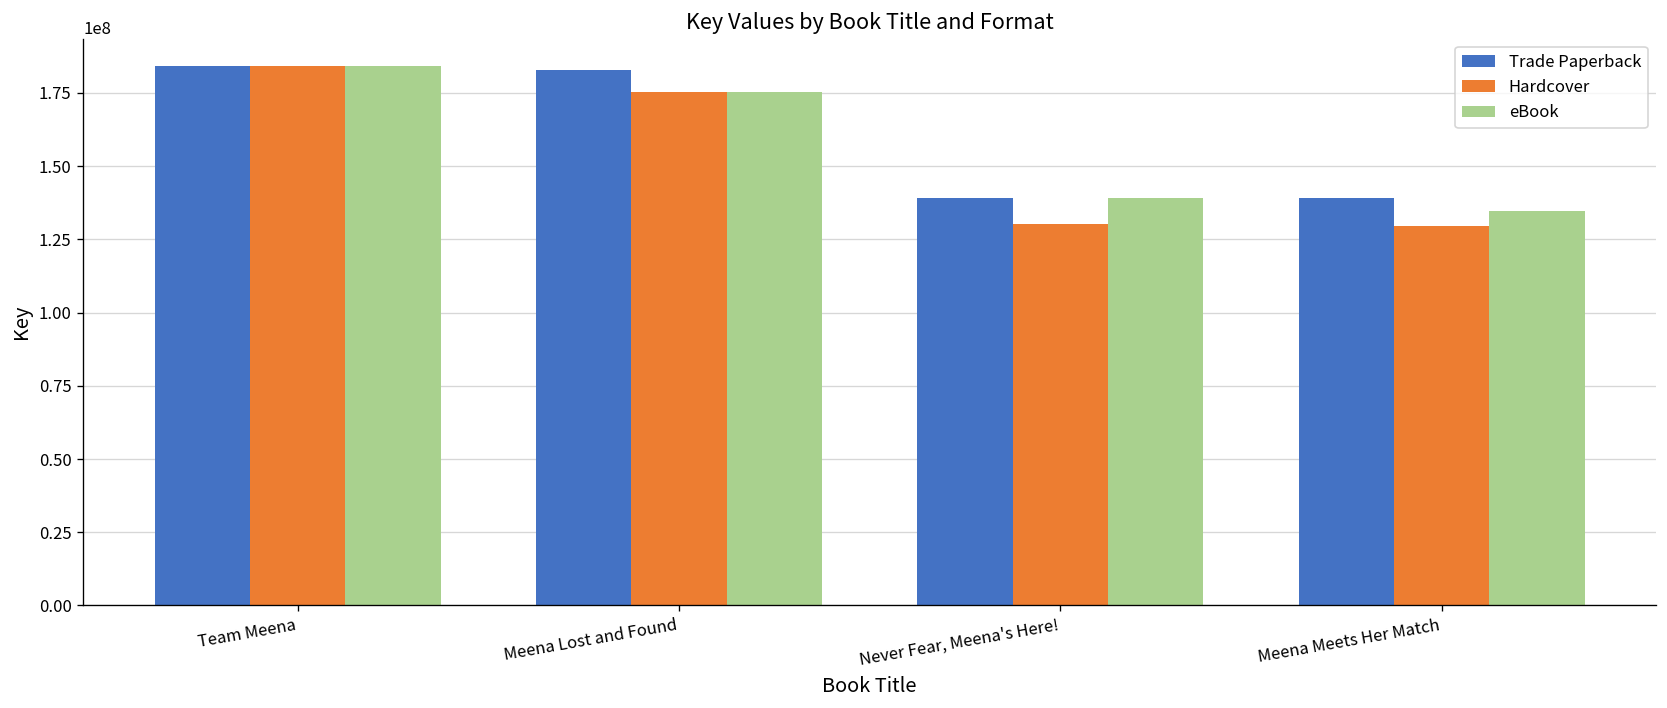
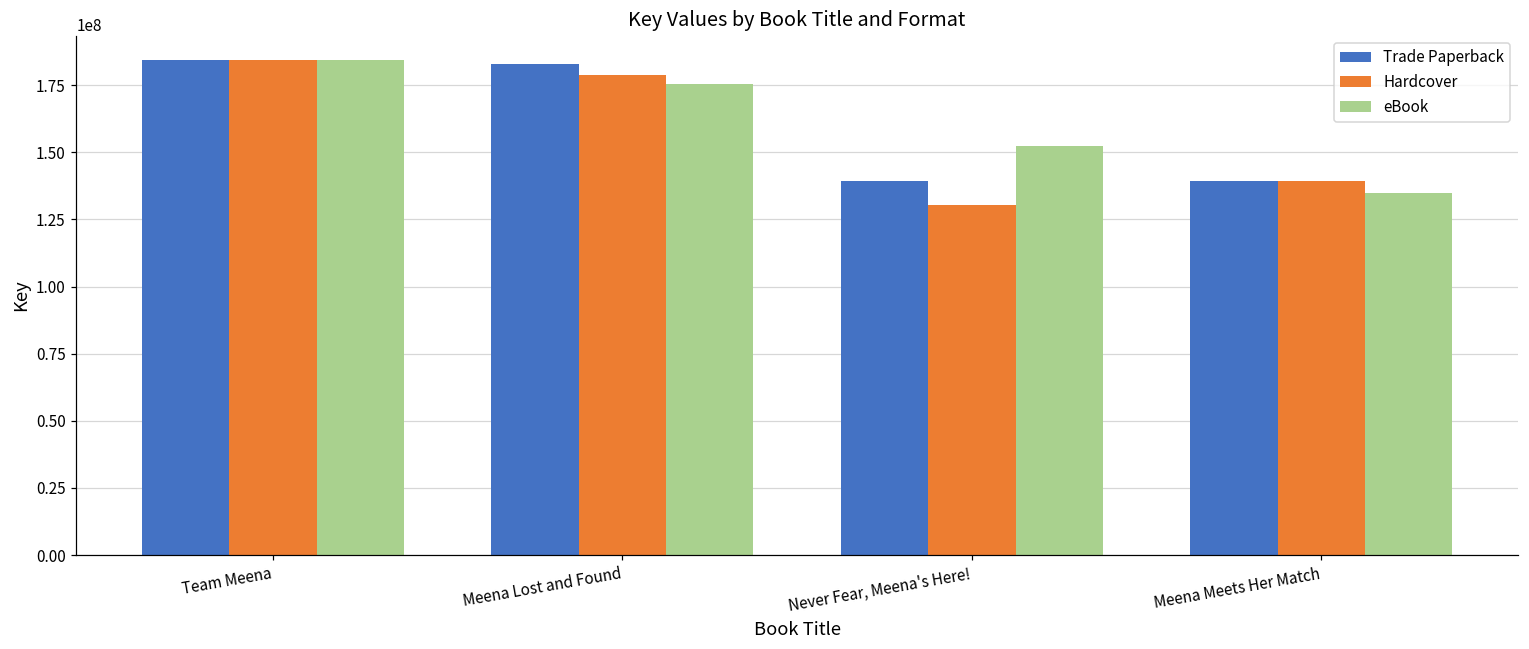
Hardcover, Meena Lost and Found: 175000000 -> 179000000
eBook, Never Fear, Meena's Here!: 139000000 -> 152000000
Hardcover, Meena Meets Her Match: 129000000 -> 139000000
